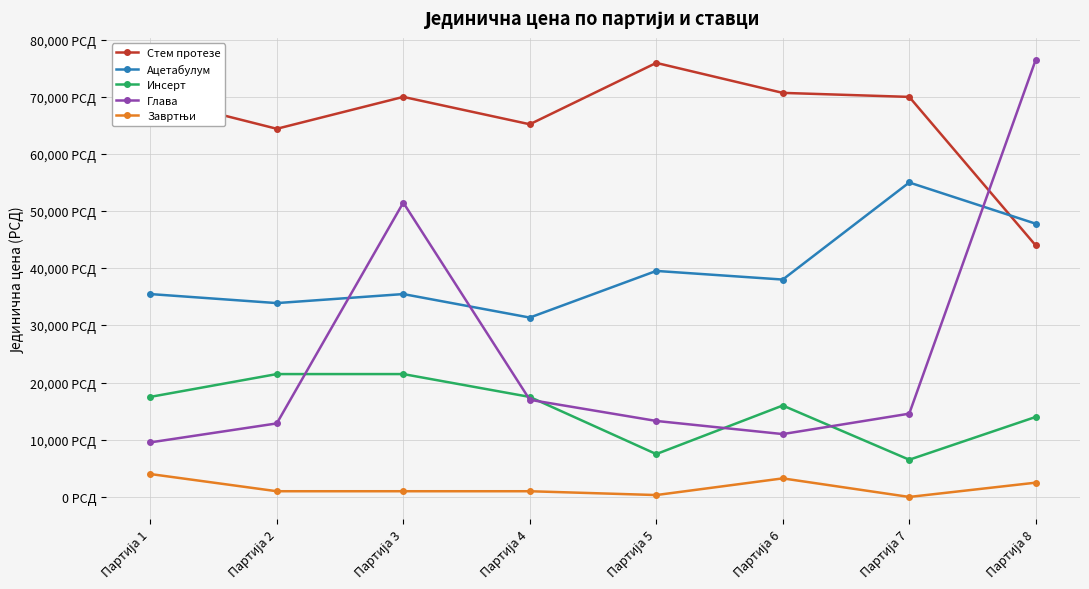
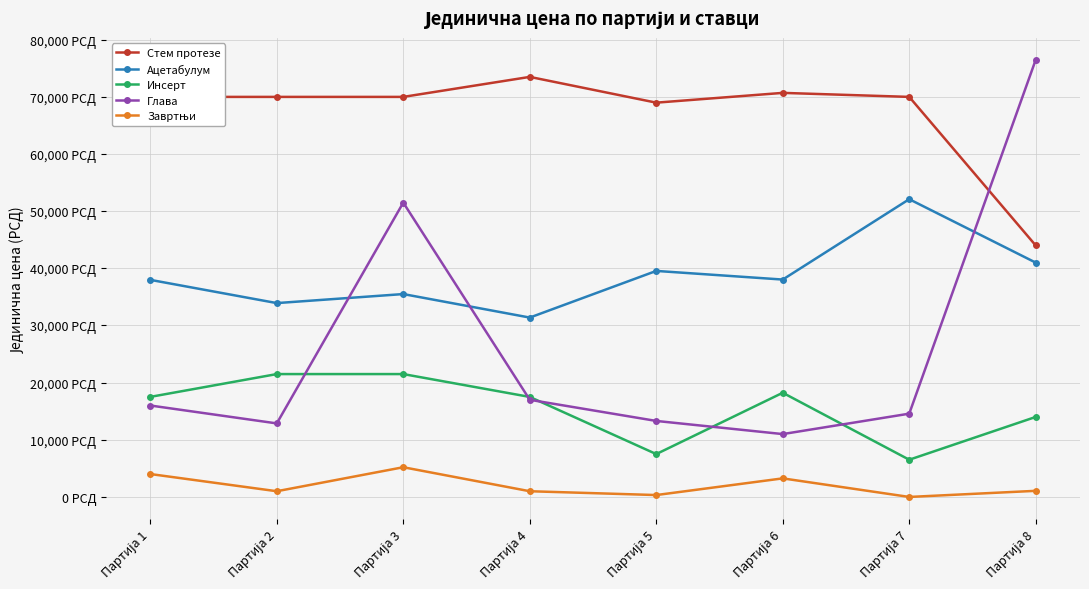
Ацетабулум, Партија 1: 36,000 РСД -> 38,000 РСД
Глава, Партија 1: 10,000 РСД -> 16,000 РСД
Стем протезе, Партија 2: 64,000 РСД -> 70,000 РСД
Завртњи, Партија 3: 1,000 РСД -> 5,000 РСД
Стем протезе, Партија 4: 65,000 РСД -> 74,000 РСД
Стем протезе, Партија 5: 76,000 РСД -> 69,000 РСД
Инсерт, Партија 6: 16,000 РСД -> 18,000 РСД
Ацетабулум, Партија 7: 55,000 РСД -> 52,000 РСД
Ацетабулум, Партија 8: 48,000 РСД -> 41,000 РСД
Завртњи, Партија 8: 3,000 РСД -> 1,000 РСД
